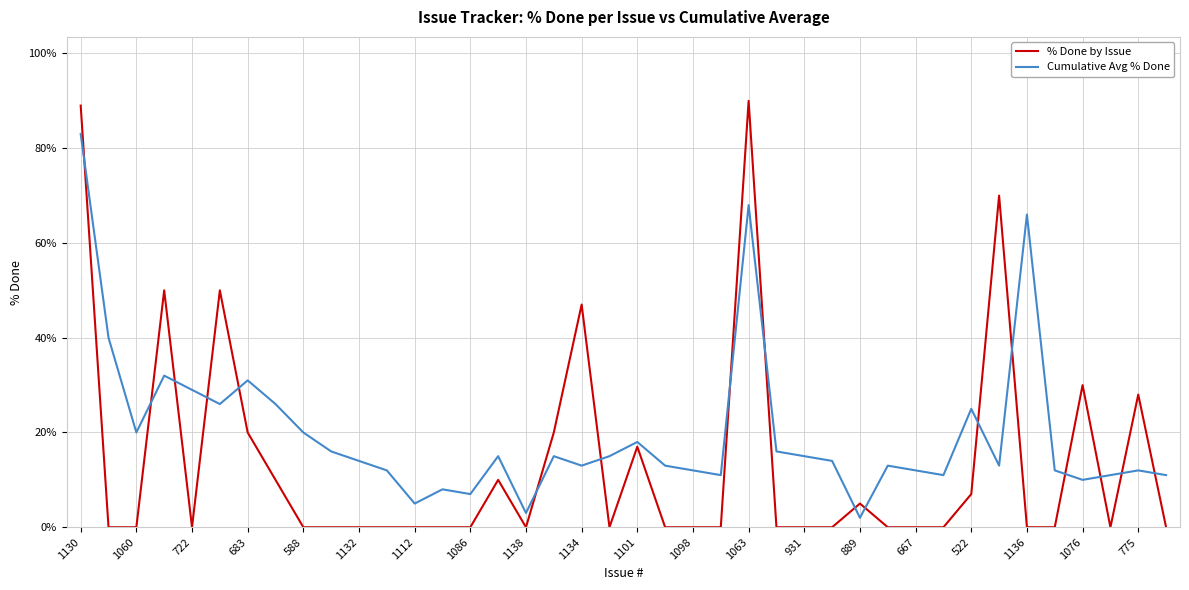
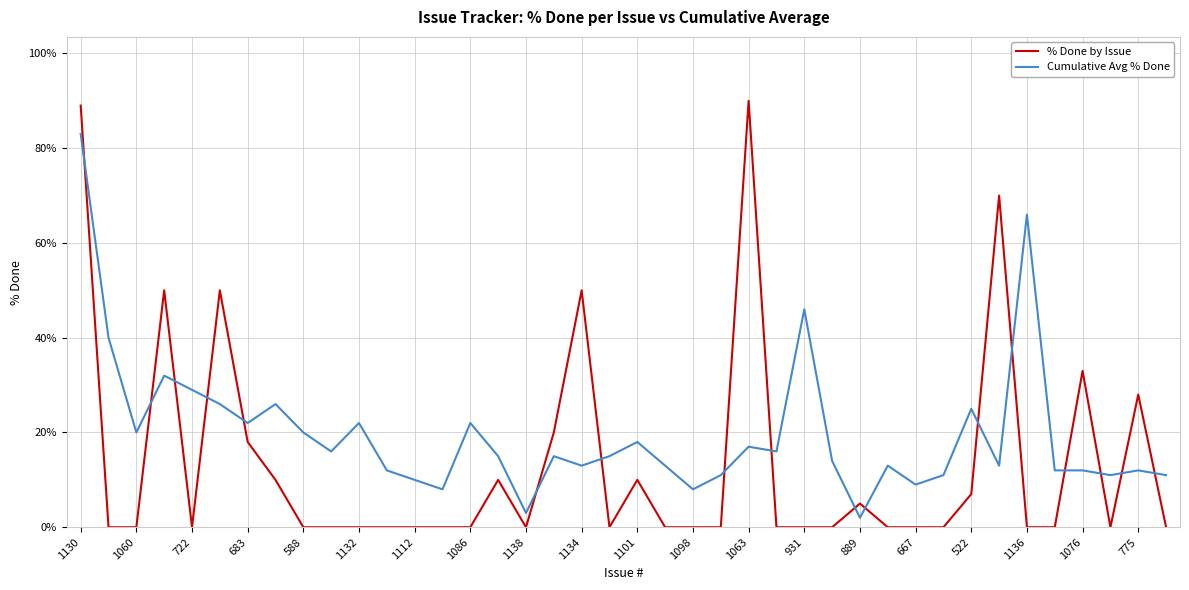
% Done by Issue, 683: 20% -> 18%
Cumulative Avg % Done, 683: 31% -> 22%
Cumulative Avg % Done, 1132: 14% -> 22%
Cumulative Avg % Done, 1112: 5% -> 10%
Cumulative Avg % Done, 1086: 7% -> 22%
% Done by Issue, 1134: 47% -> 50%
% Done by Issue, 1101: 17% -> 10%
Cumulative Avg % Done, 1098: 12% -> 8%
Cumulative Avg % Done, 1063: 68% -> 17%
Cumulative Avg % Done, 931: 15% -> 46%
Cumulative Avg % Done, 667: 12% -> 9%
% Done by Issue, 1076: 30% -> 33%
Cumulative Avg % Done, 1076: 10% -> 12%
